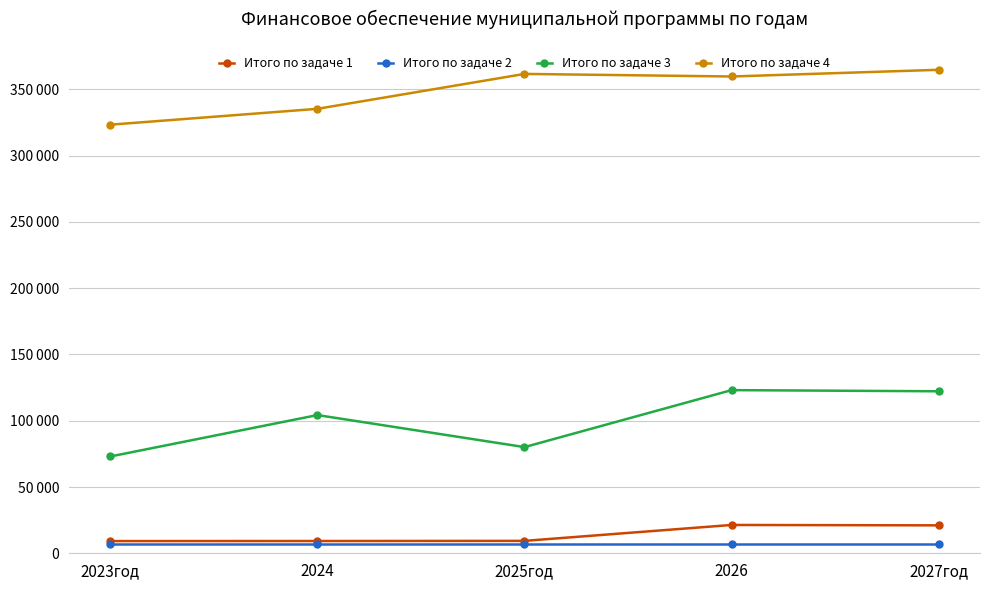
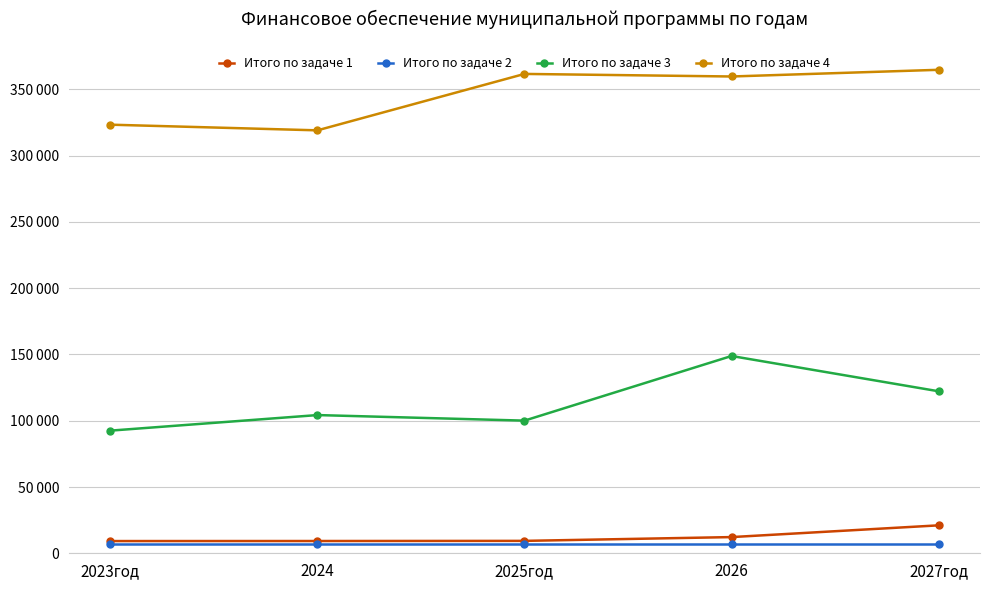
Итого по задаче 3, 2023год: 73000 -> 93000
Итого по задаче 4, 2024: 335000 -> 319000
Итого по задаче 3, 2025год: 80000 -> 100000
Итого по задаче 1, 2026: 21000 -> 12000
Итого по задаче 3, 2026: 123000 -> 149000
